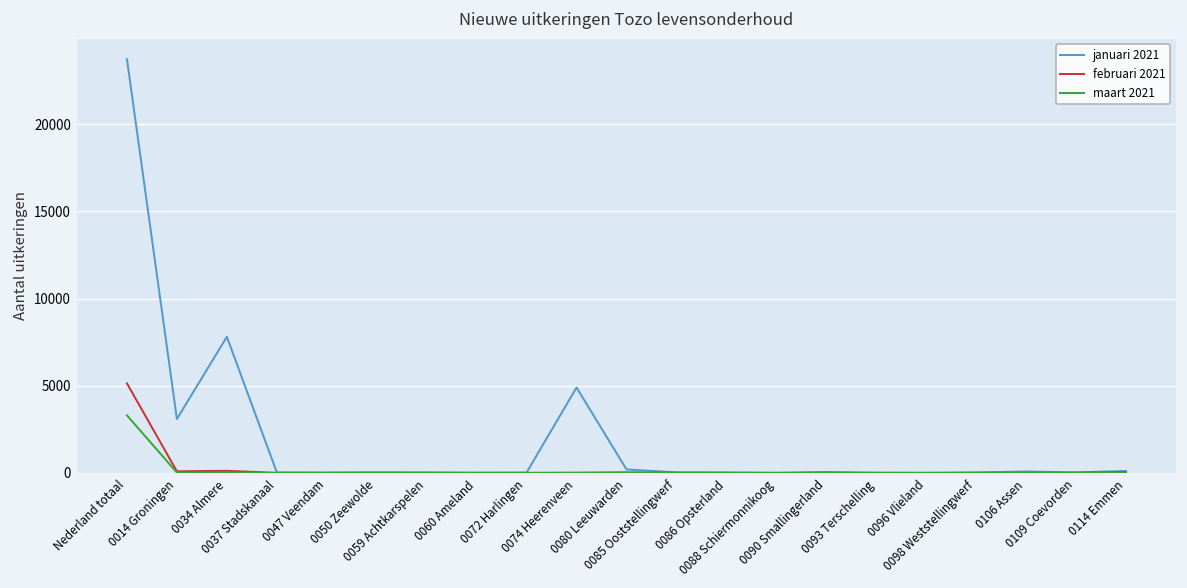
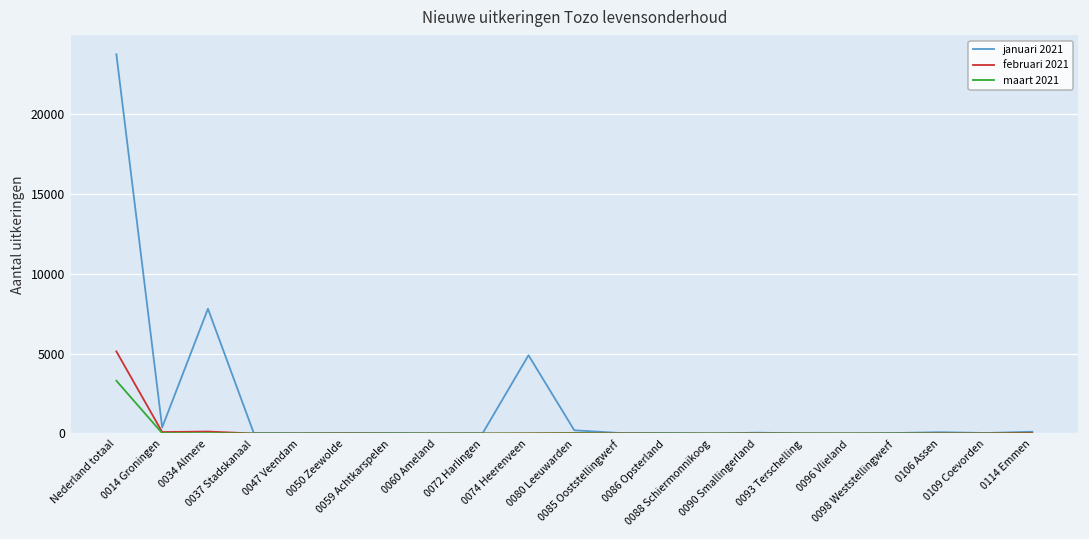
januari 2021, 0014 Groningen: 3100 -> 400
